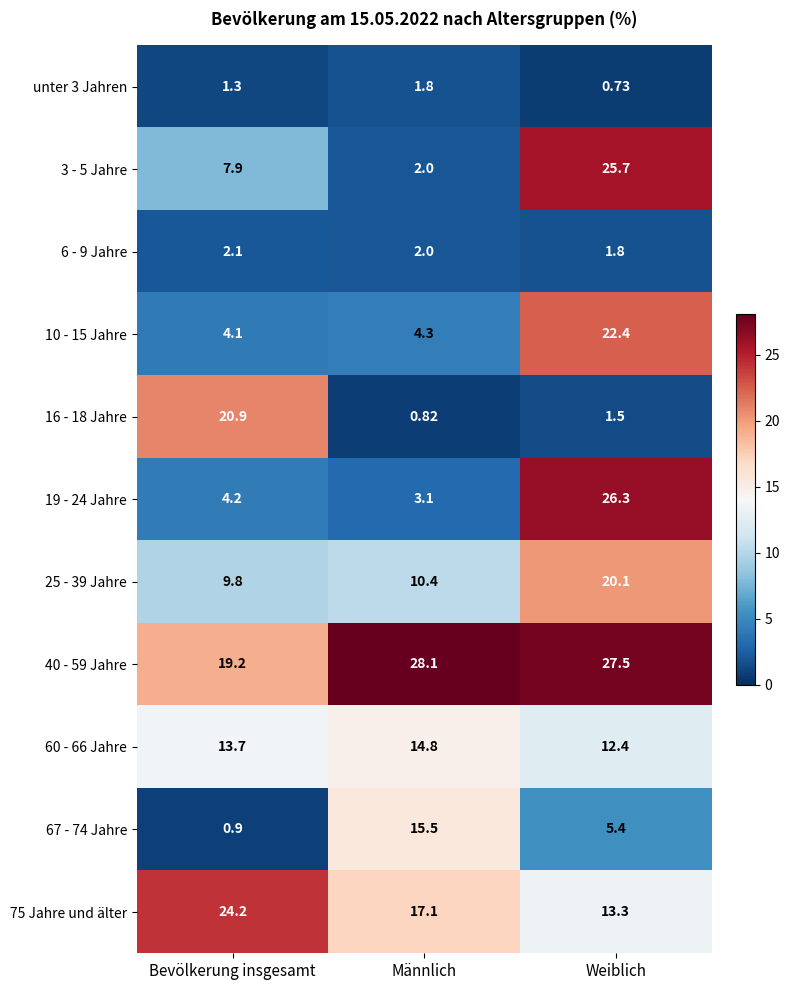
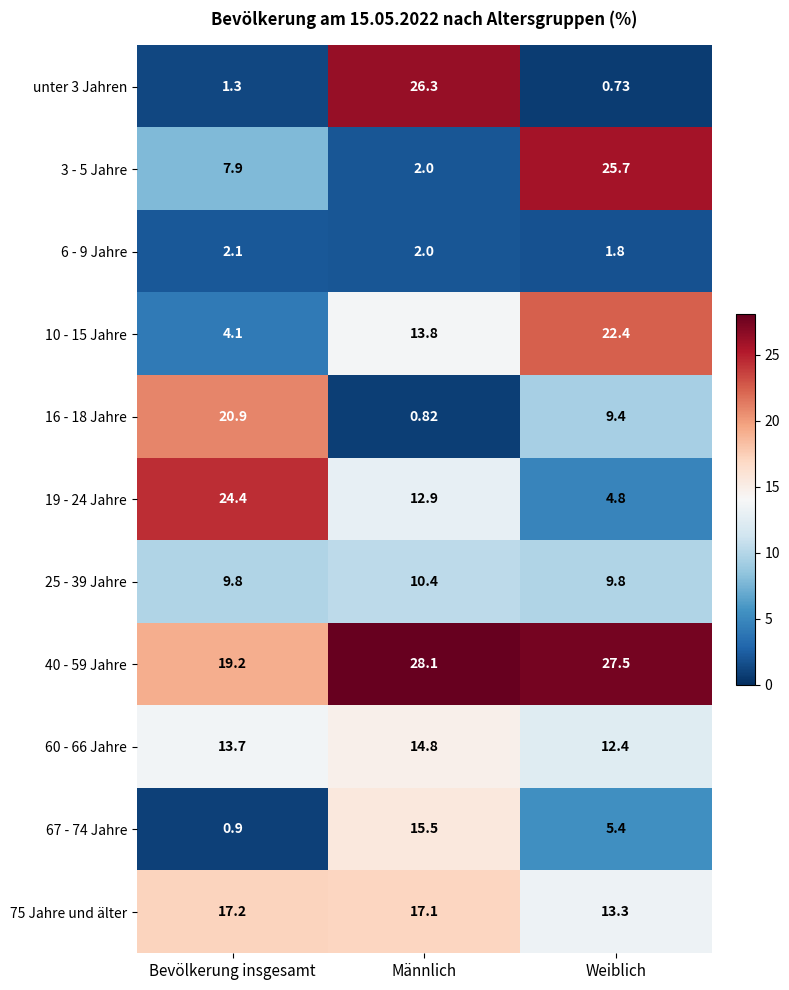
unter 3 Jahren, Männlich: 1.8 -> 26.3
10 - 15 Jahre, Männlich: 4.3 -> 13.8
16 - 18 Jahre, Weiblich: 1.5 -> 9.4
19 - 24 Jahre, Bevölkerung insgesamt: 4.2 -> 24.4
19 - 24 Jahre, Männlich: 3.1 -> 12.9
19 - 24 Jahre, Weiblich: 26.3 -> 4.8
25 - 39 Jahre, Weiblich: 20.1 -> 9.8
75 Jahre und älter, Bevölkerung insgesamt: 24.2 -> 17.2
